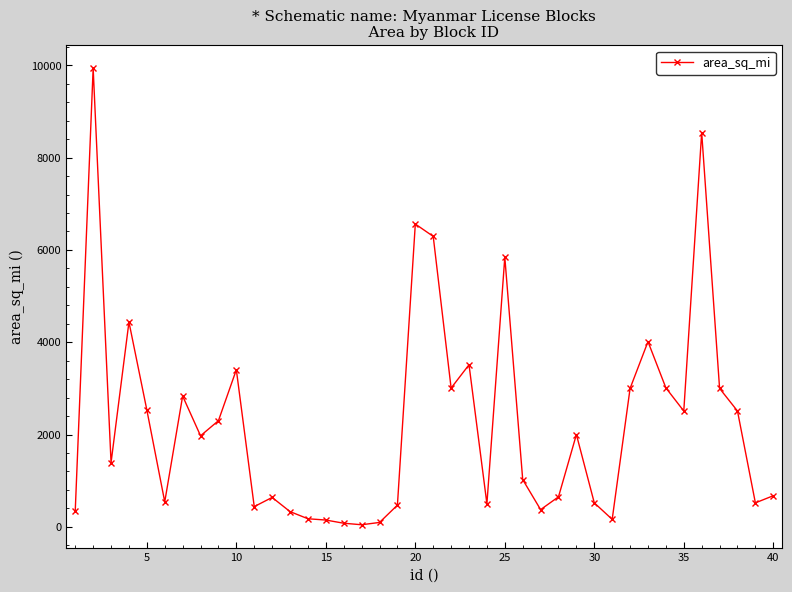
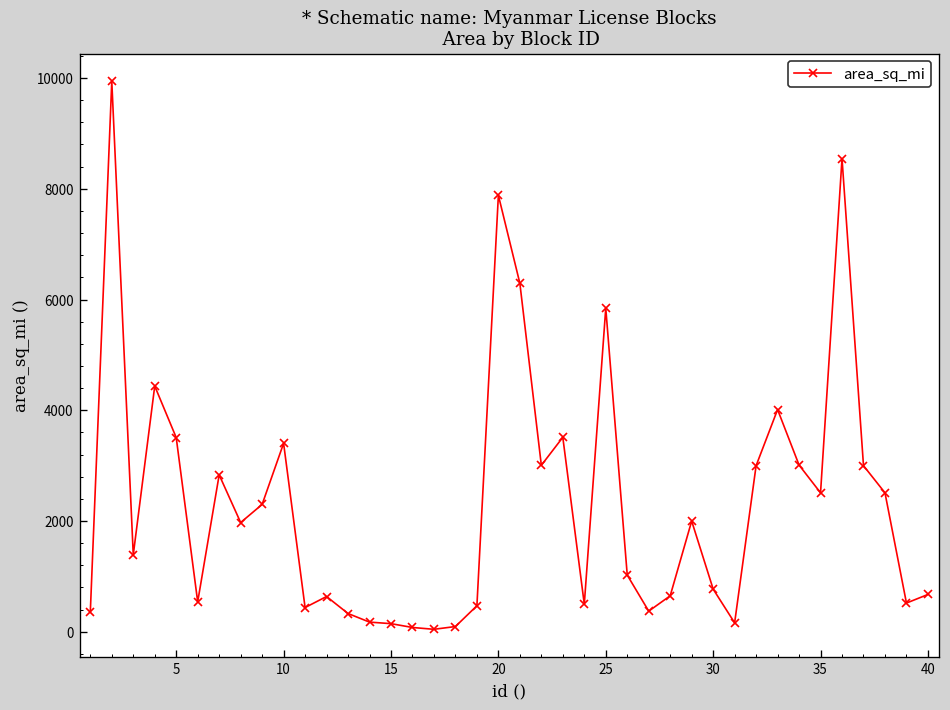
5: 2500 -> 3500
20: 6600 -> 7900
30: 500 -> 800
